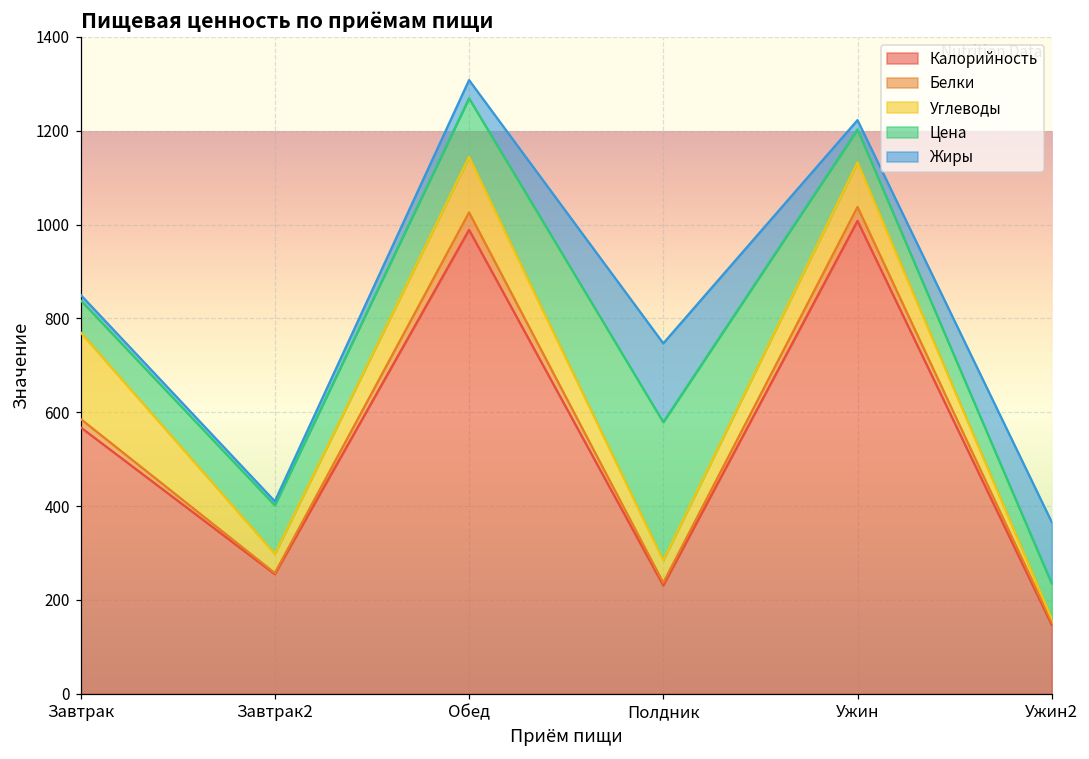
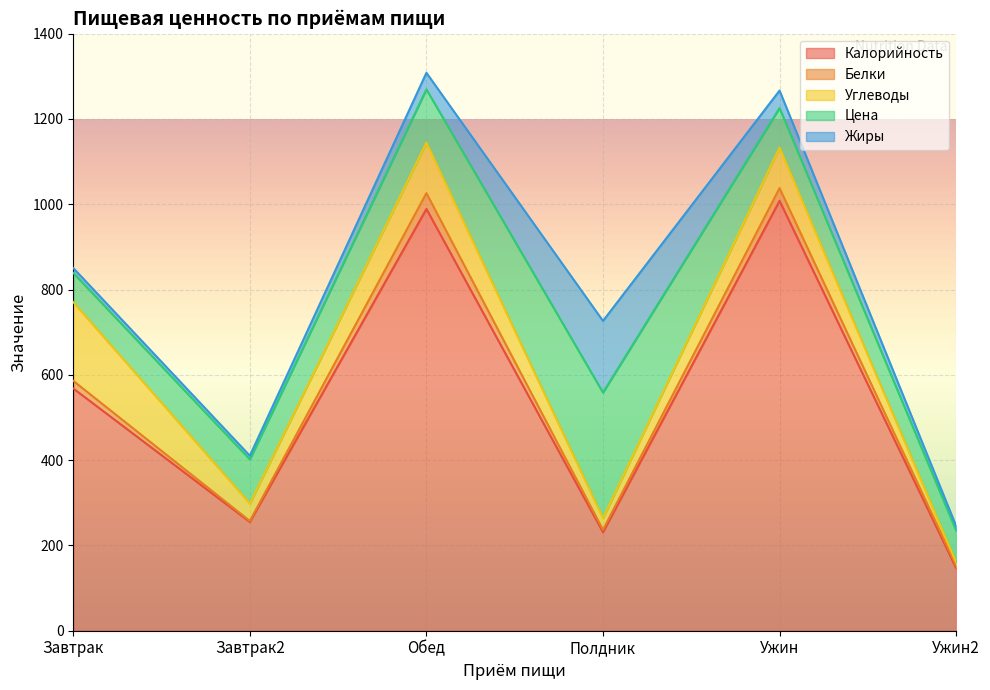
Углеводы, Полдник: 50 -> 30
Цена, Ужин: 70 -> 90
Жиры, Ужин: 20 -> 40
Жиры, Ужин2: 130 -> 10
